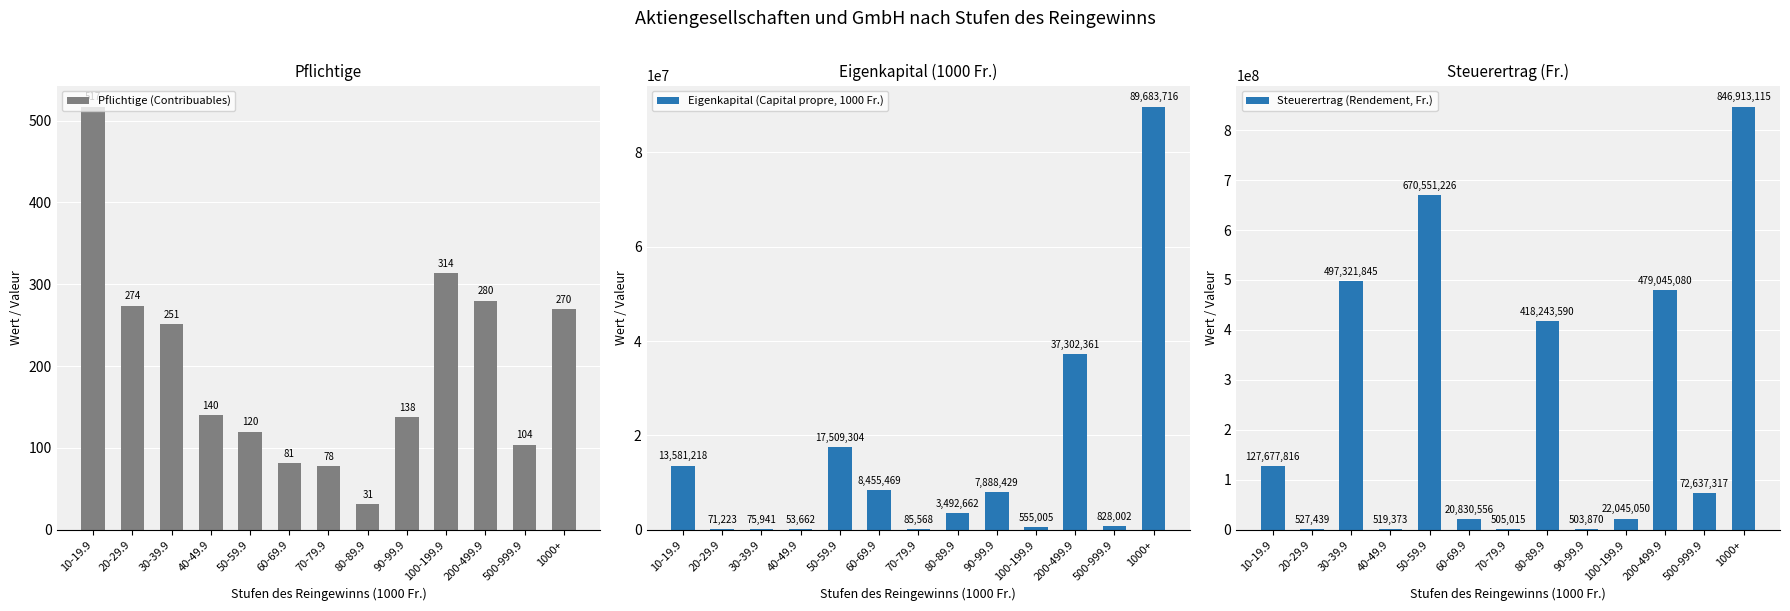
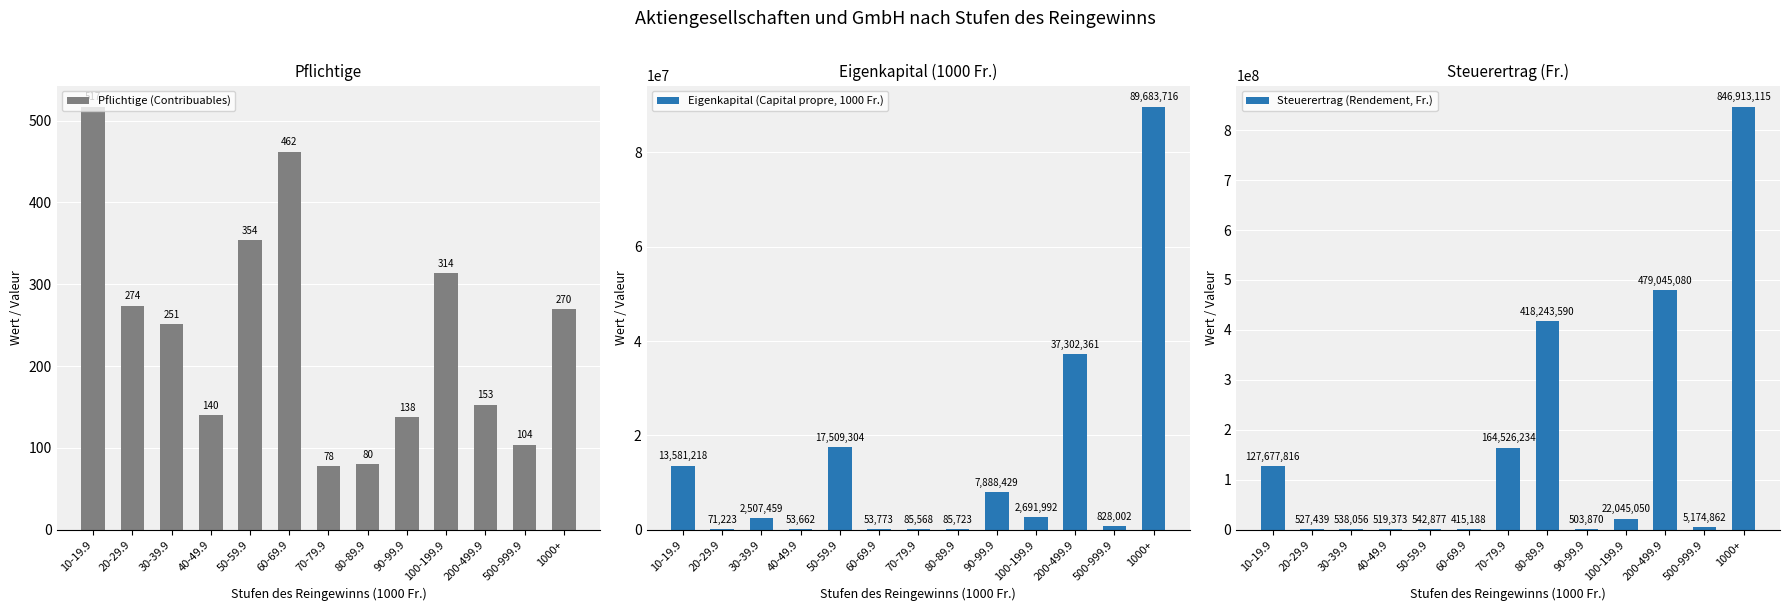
Pflichtige, 50-59.9: 120 -> 354
Pflichtige, 60-69.9: 81 -> 462
Pflichtige, 80-89.9: 31 -> 80
Pflichtige, 200-499.9: 280 -> 153
Eigenkapital (1000 Fr.), 30-39.9: 75,941 -> 2,507,459
Eigenkapital (1000 Fr.), 60-69.9: 8,455,469 -> 53,773
Eigenkapital (1000 Fr.), 80-89.9: 3,492,662 -> 85,723
Eigenkapital (1000 Fr.), 100-199.9: 555,005 -> 2,691,992
Steuerertrag (Fr.), 30-39.9: 497,321,845 -> 538,056
Steuerertrag (Fr.), 50-59.9: 670,551,226 -> 542,877
Steuerertrag (Fr.), 60-69.9: 20,830,556 -> 415,188
Steuerertrag (Fr.), 70-79.9: 505,015 -> 164,526,234
Steuerertrag (Fr.), 500-999.9: 72,637,317 -> 5,174,862
